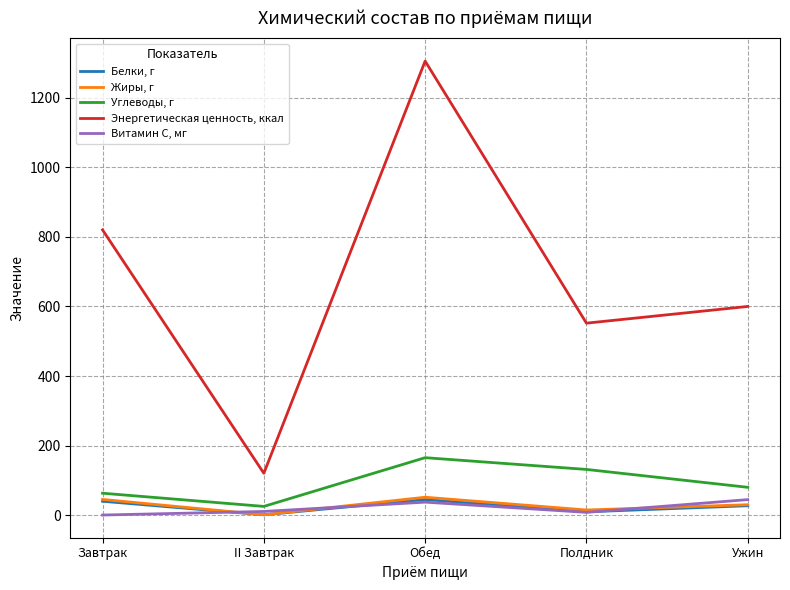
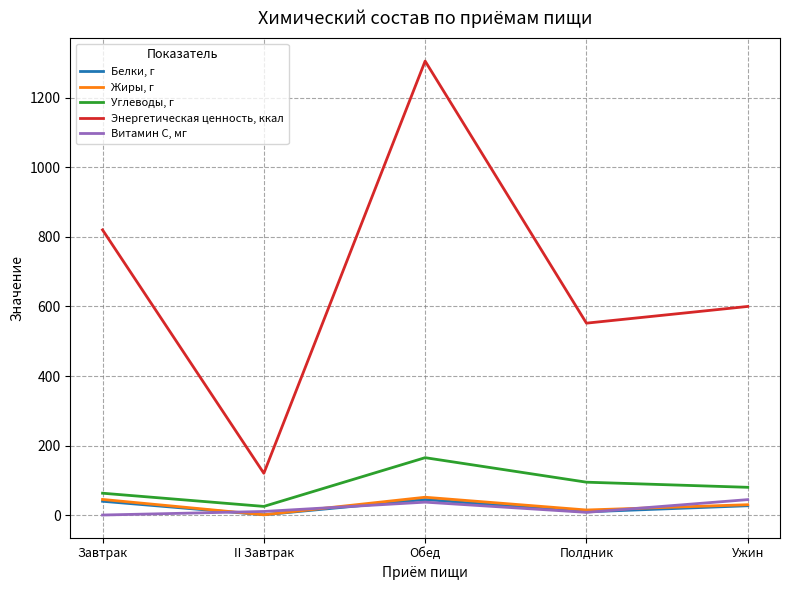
Углеводы, г, Полдник: 130 -> 90
